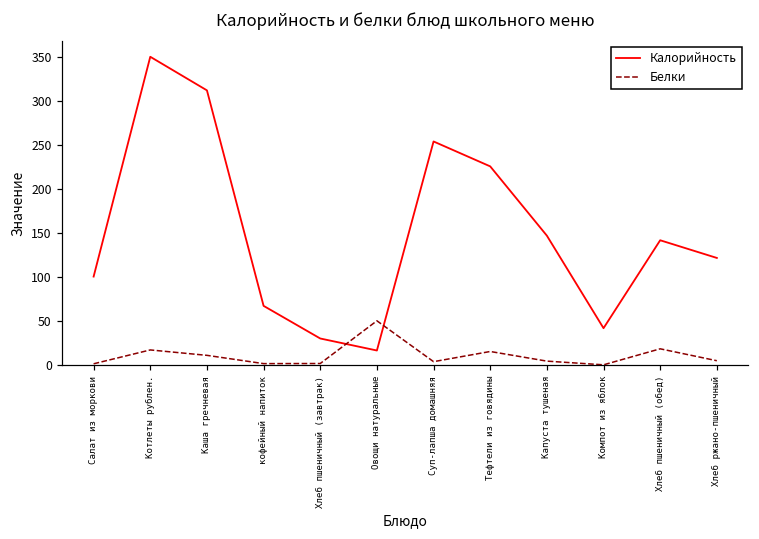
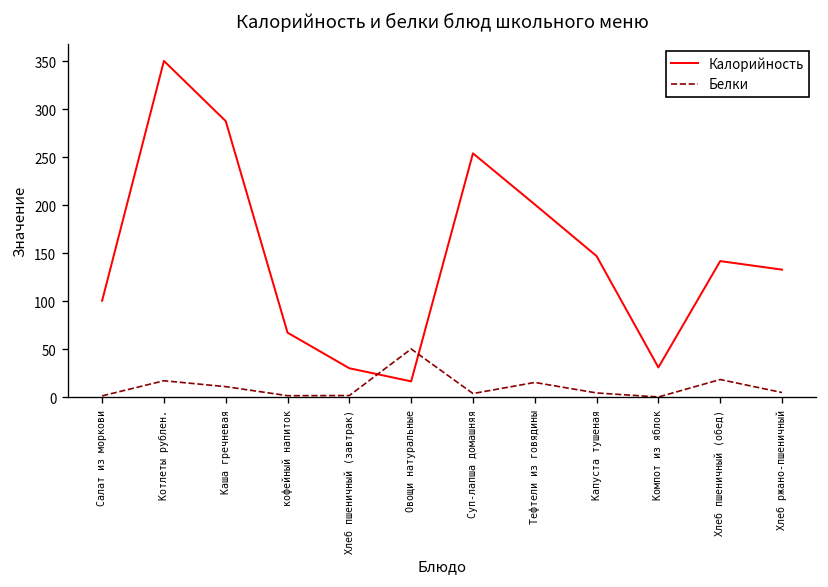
Калорийность, Каша гречневая: 310 -> 290
Калорийность, Тефтели из говядины: 230 -> 200
Калорийность, Компот из яблок: 40 -> 30
Калорийность, Хлеб ржано-пшеничный: 120 -> 130
